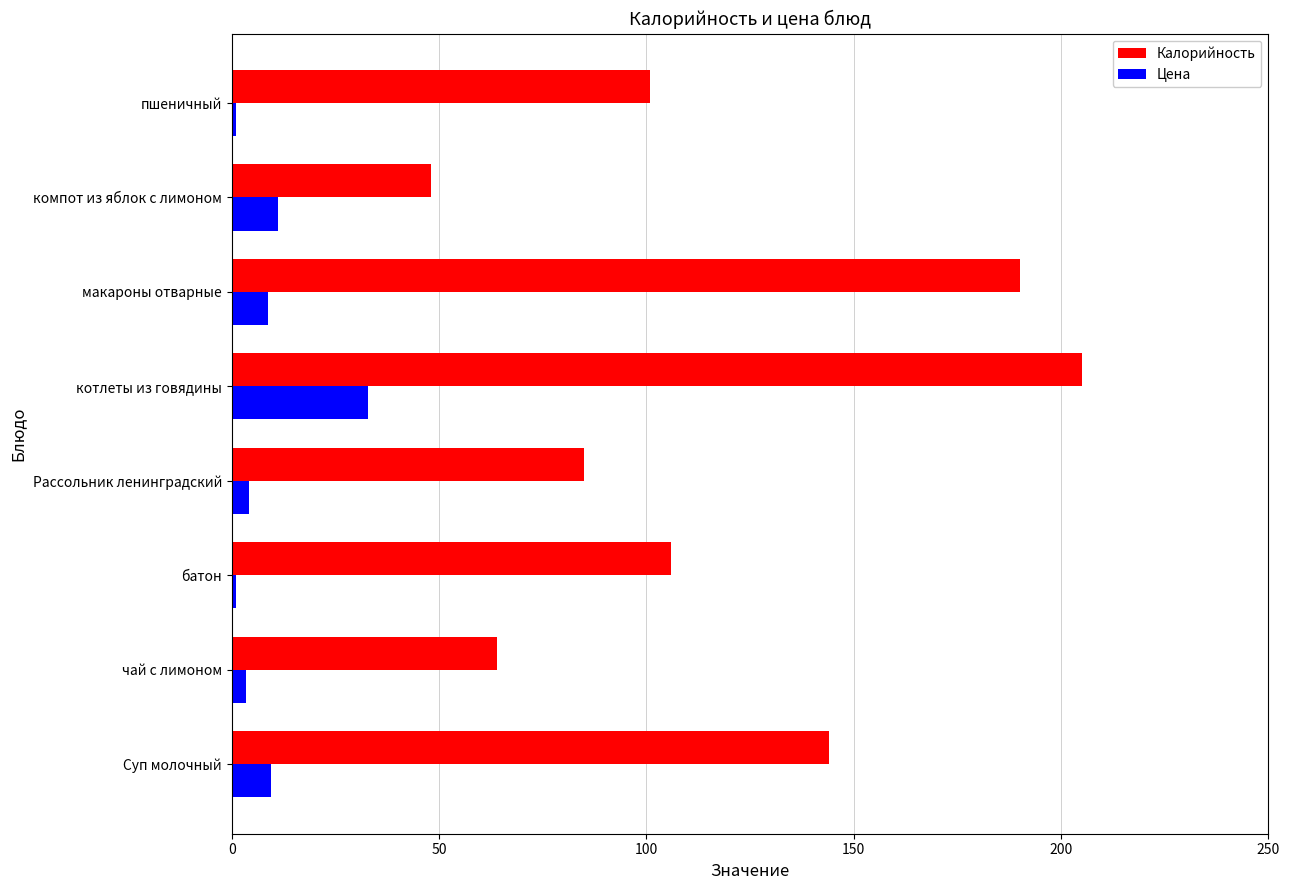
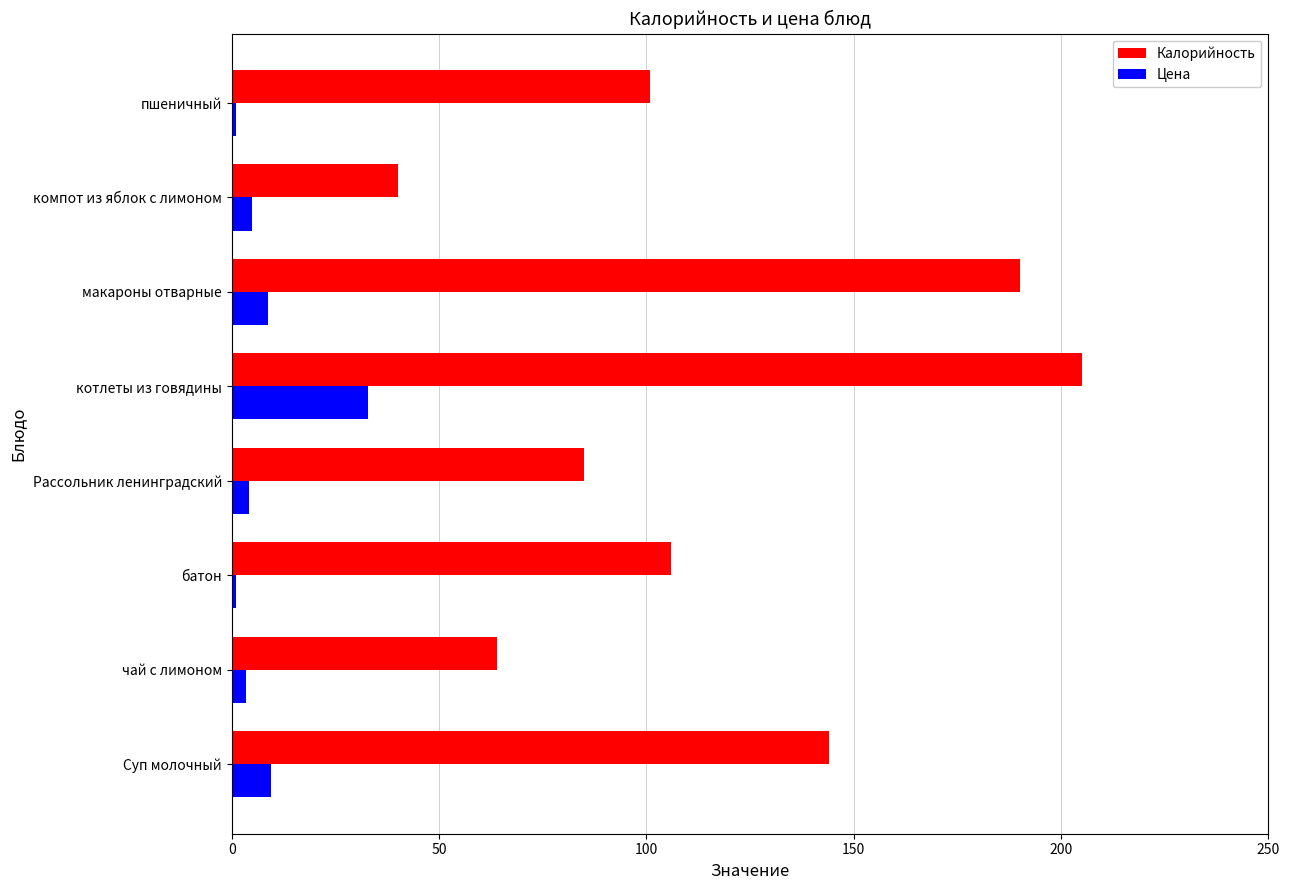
Калорийность, компот из яблок с лимоном: 48 -> 40
Цена, компот из яблок с лимоном: 11 -> 5
